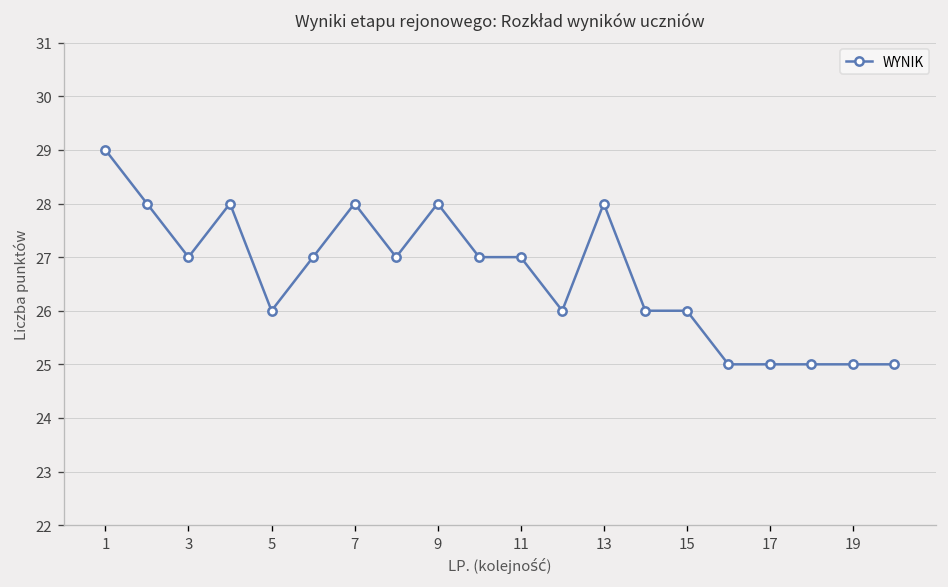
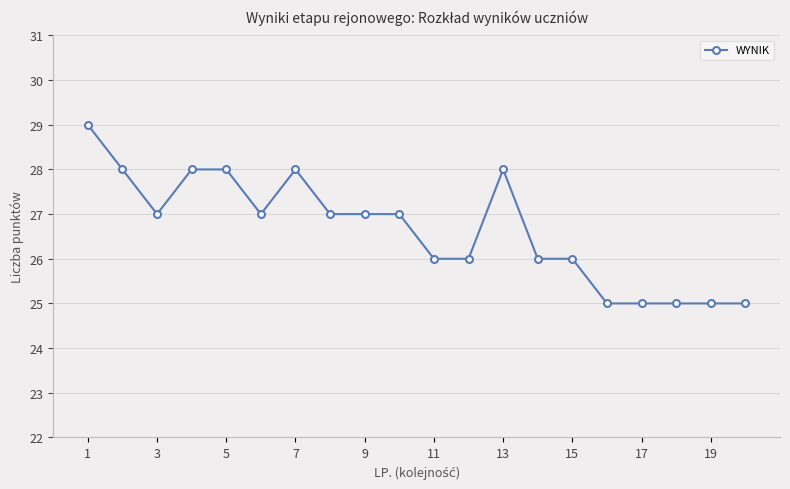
5: 26 -> 28
9: 28 -> 27
11: 27 -> 26
